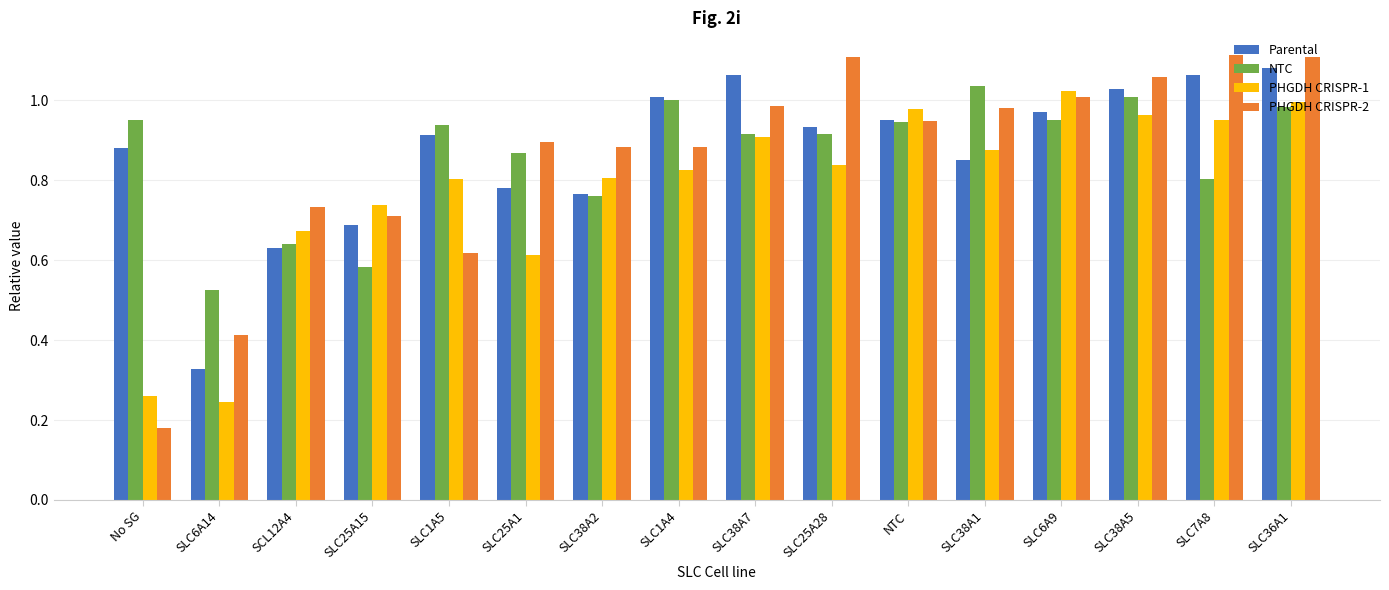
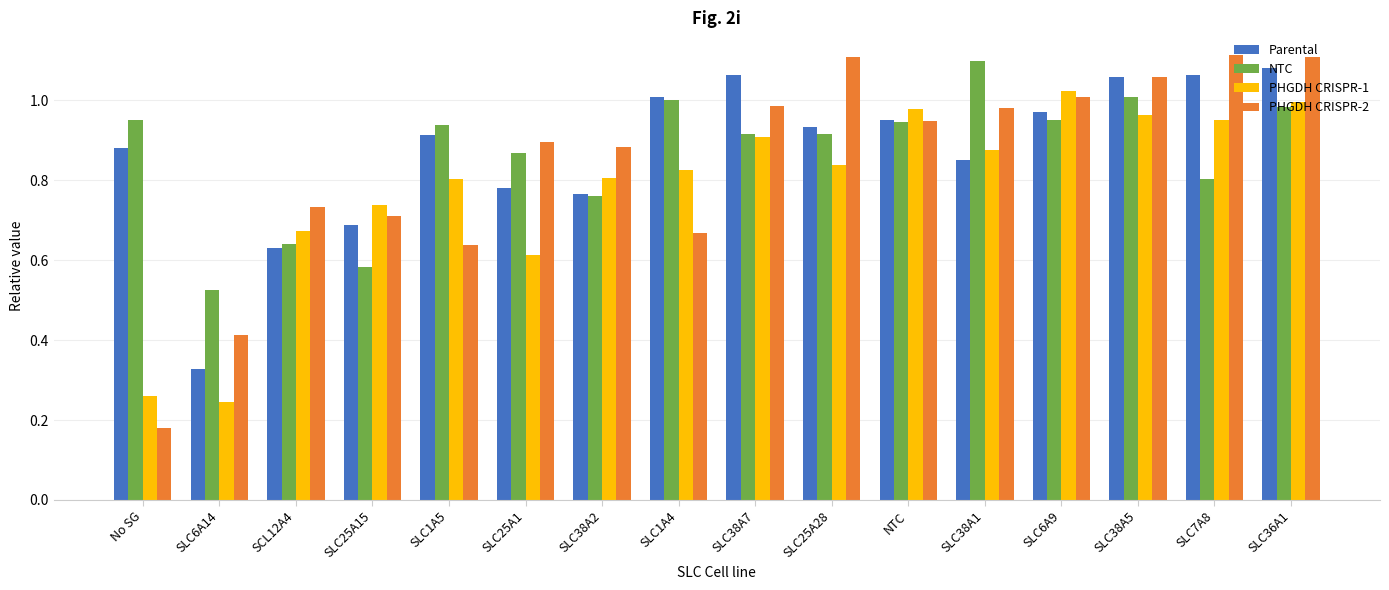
PHGDH CRISPR-2, SLC1A5: 0.62 -> 0.64
PHGDH CRISPR-2, SLC1A4: 0.88 -> 0.67
NTC, SLC38A1: 1.03 -> 1.10
Parental, SLC38A5: 1.03 -> 1.06
